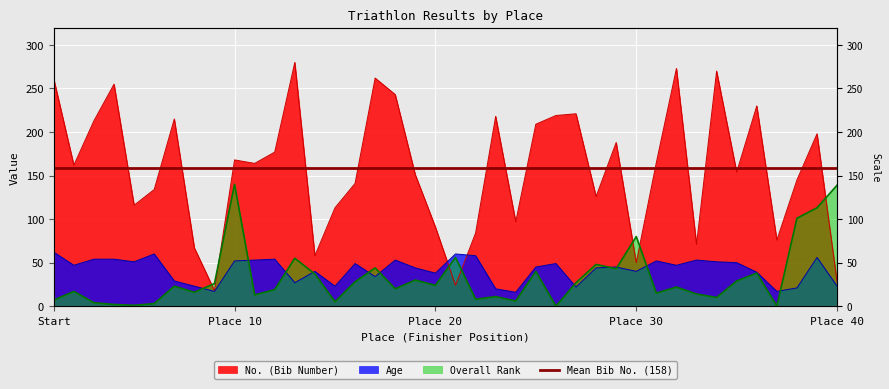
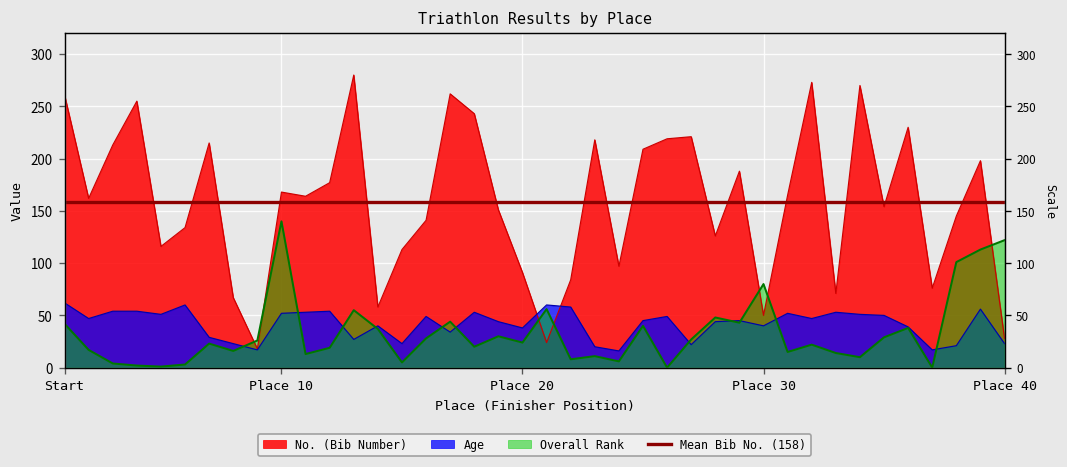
Overall Rank, Start: 10 -> 40
Overall Rank, Place 40: 140 -> 120
